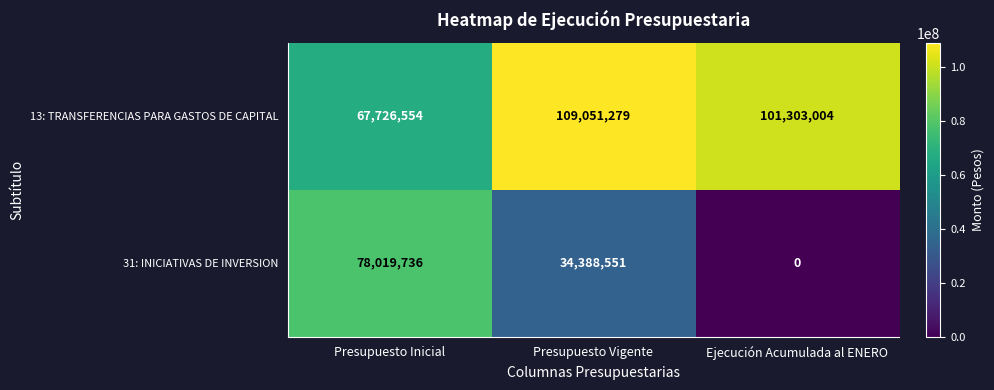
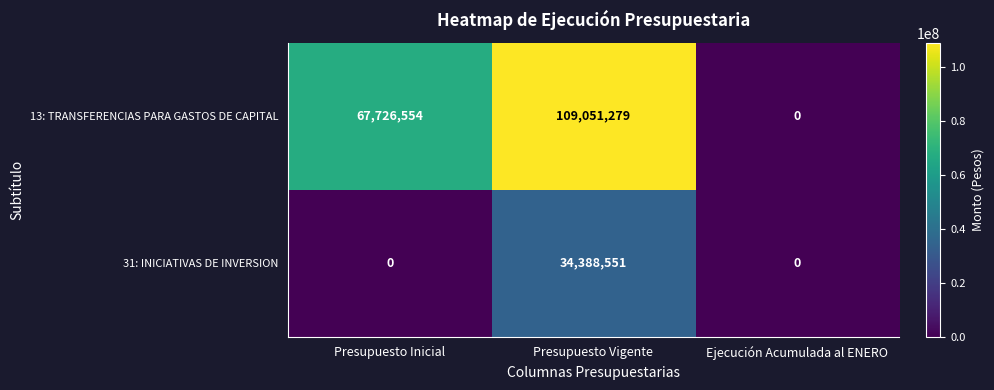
13: TRANSFERENCIAS PARA GASTOS DE CAPITAL, Ejecución Acumulada al ENERO: 101,303,004 -> 0
31: INICIATIVAS DE INVERSION, Presupuesto Inicial: 78,019,736 -> 0
